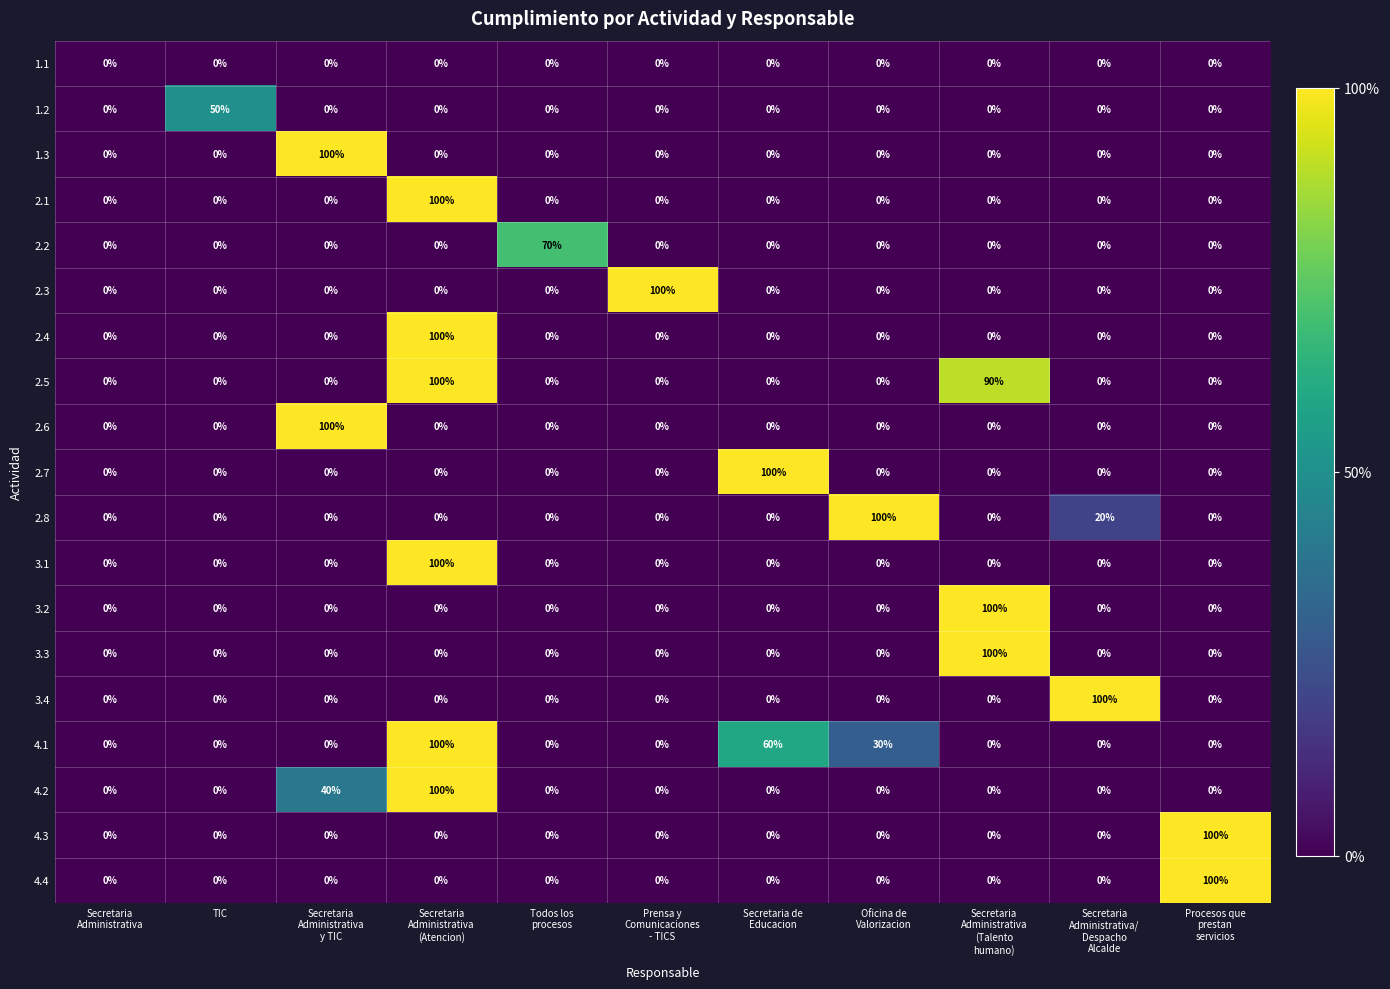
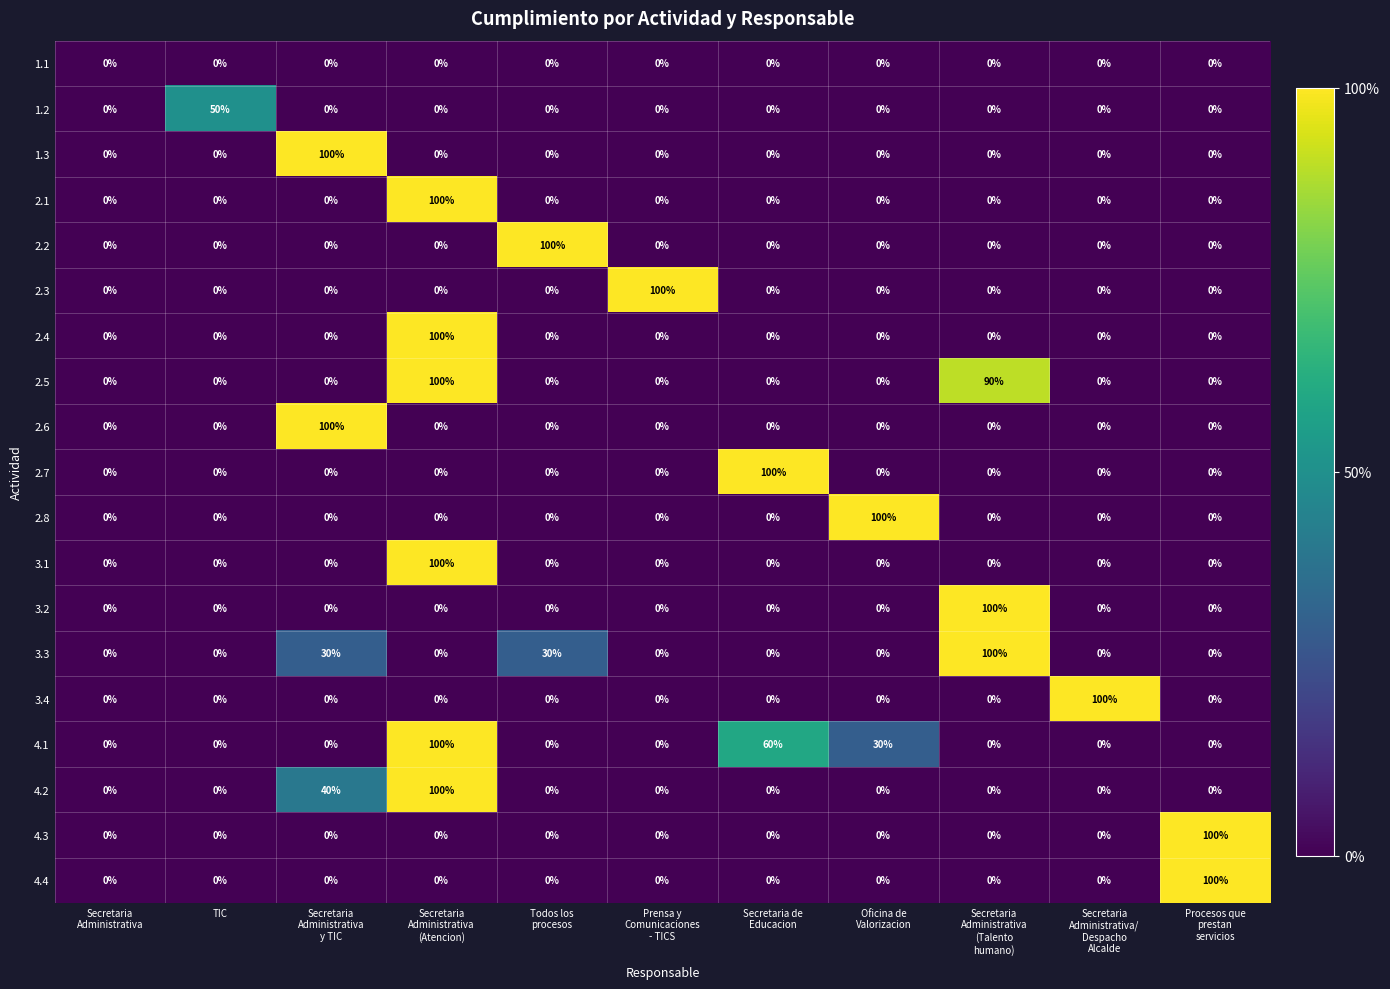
2.2, Todos los procesos: 70% -> 100%
2.8, Secretaria Administrativa/ Despacho Alcalde: 20% -> 0%
3.3, Secretaria Administrativa y TIC: 0% -> 30%
3.3, Todos los procesos: 0% -> 30%
